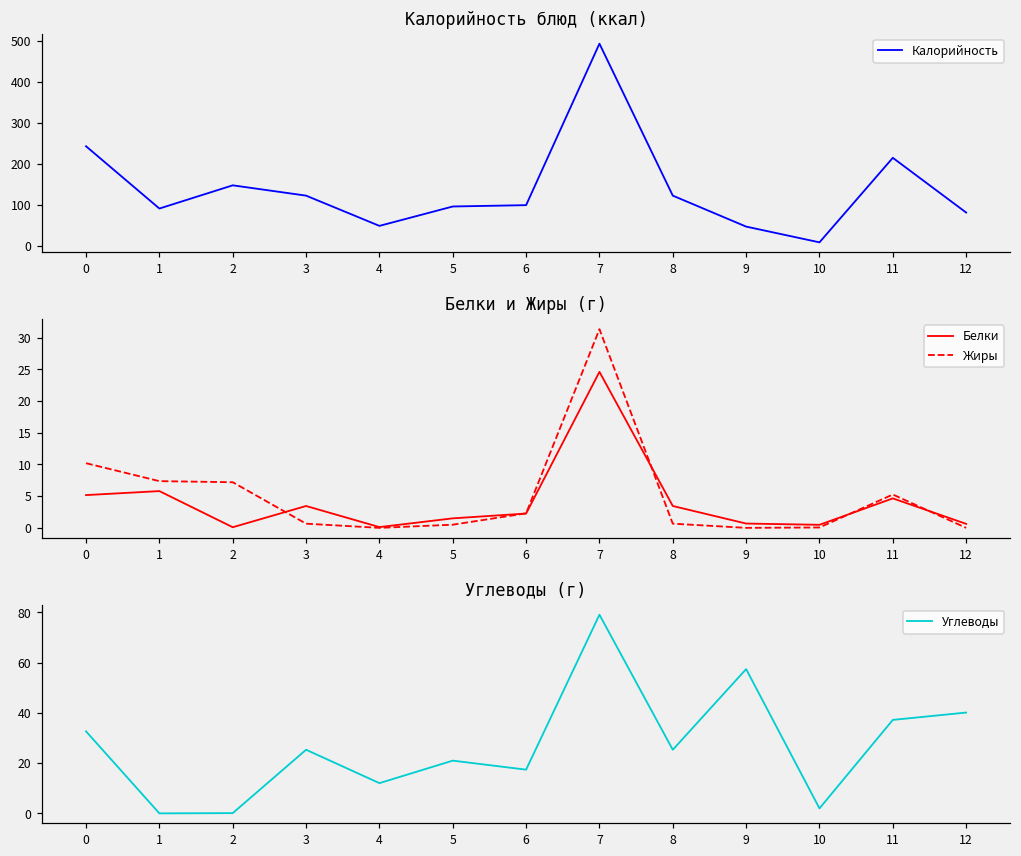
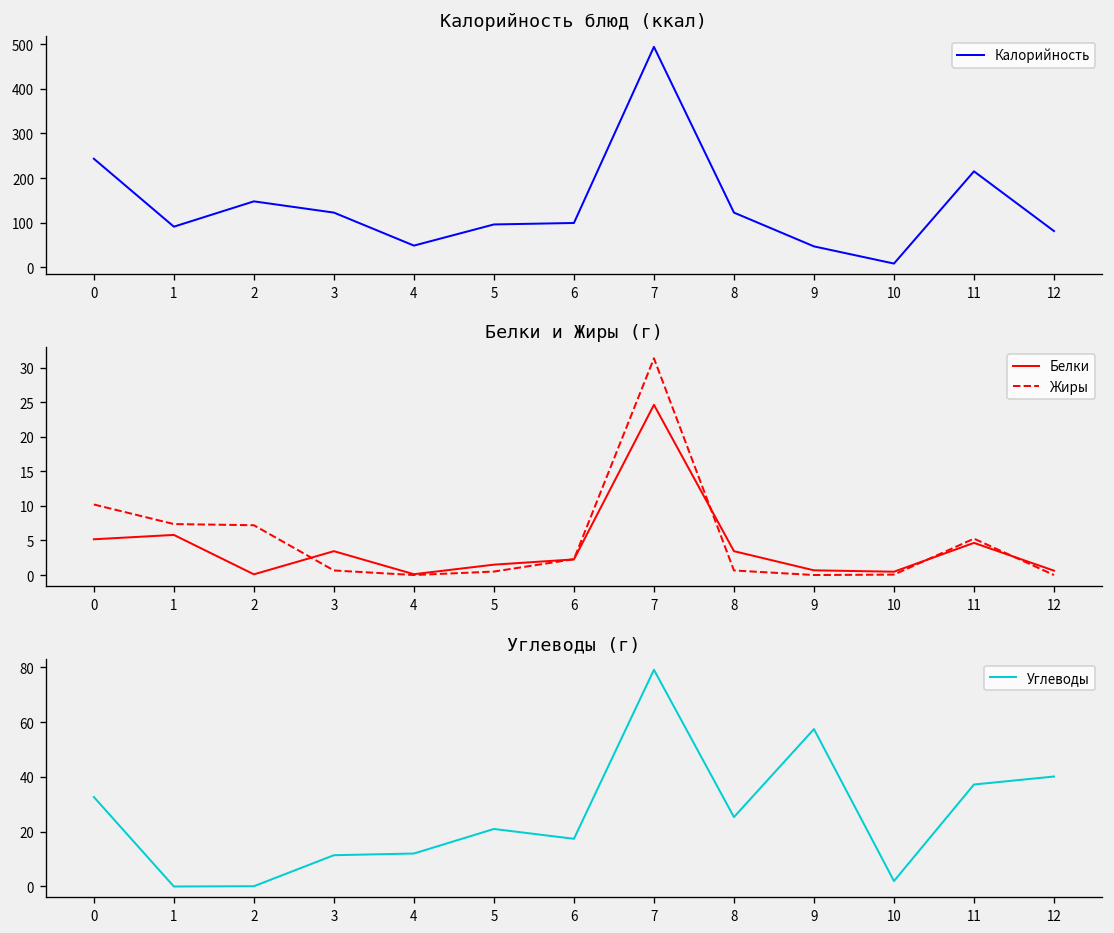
Углеводы (г), 3: 25 -> 11
